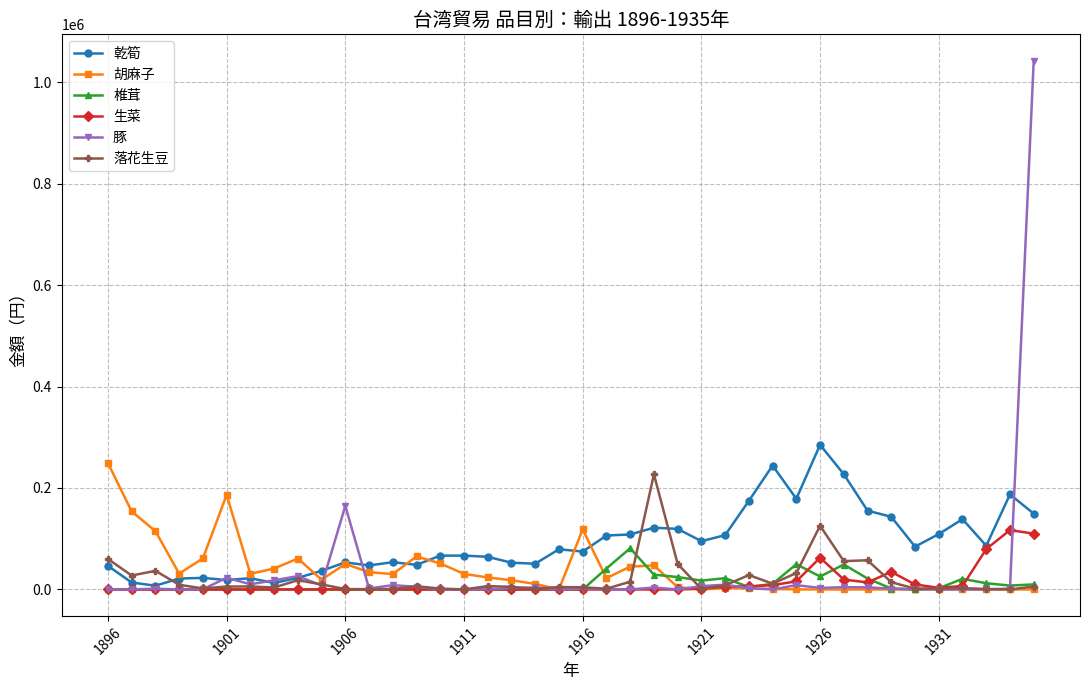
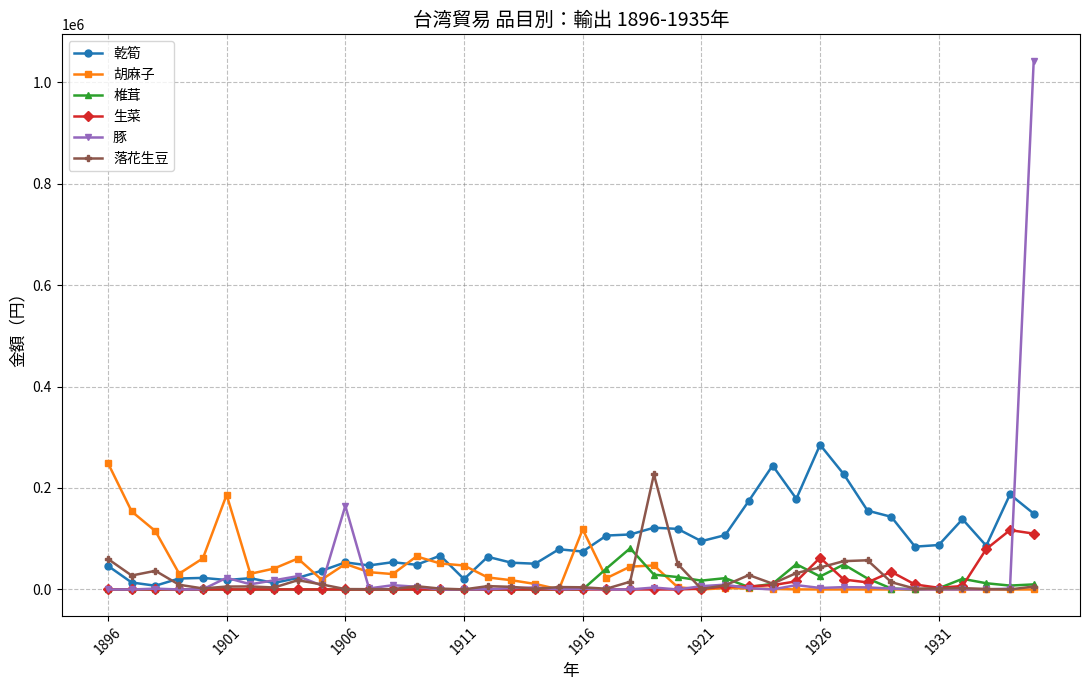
乾筍, 1911: 70000 -> 20000
胡麻子, 1911: 30000 -> 50000
落花生豆, 1926: 130000 -> 40000
乾筍, 1931: 110000 -> 90000
